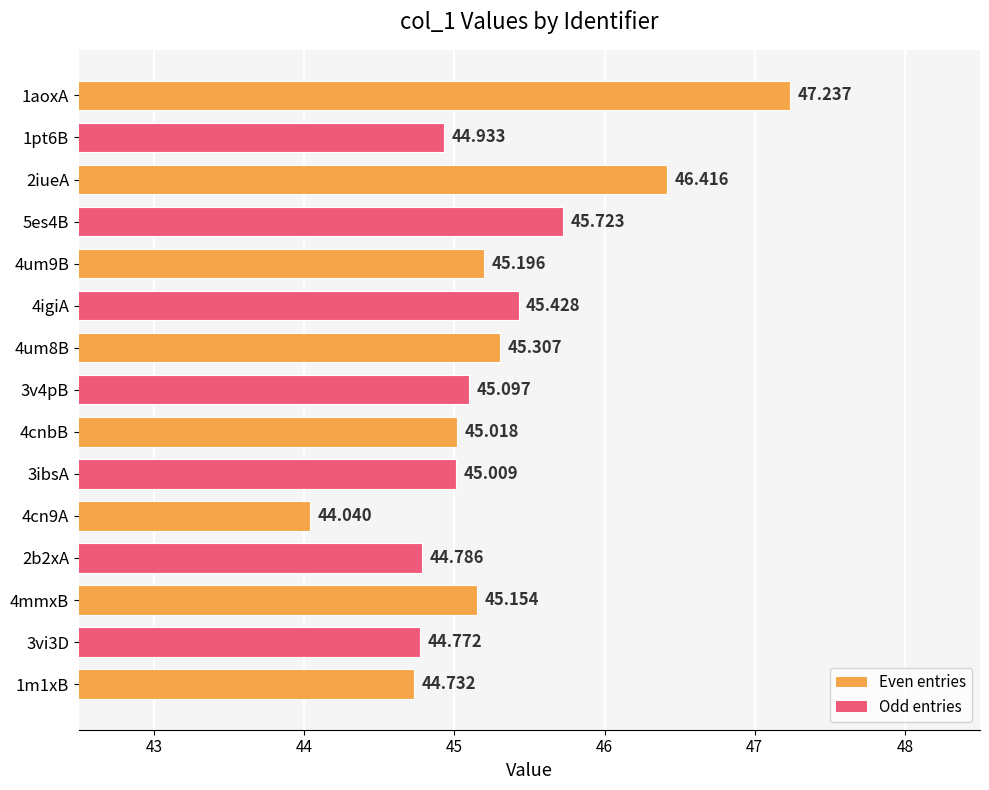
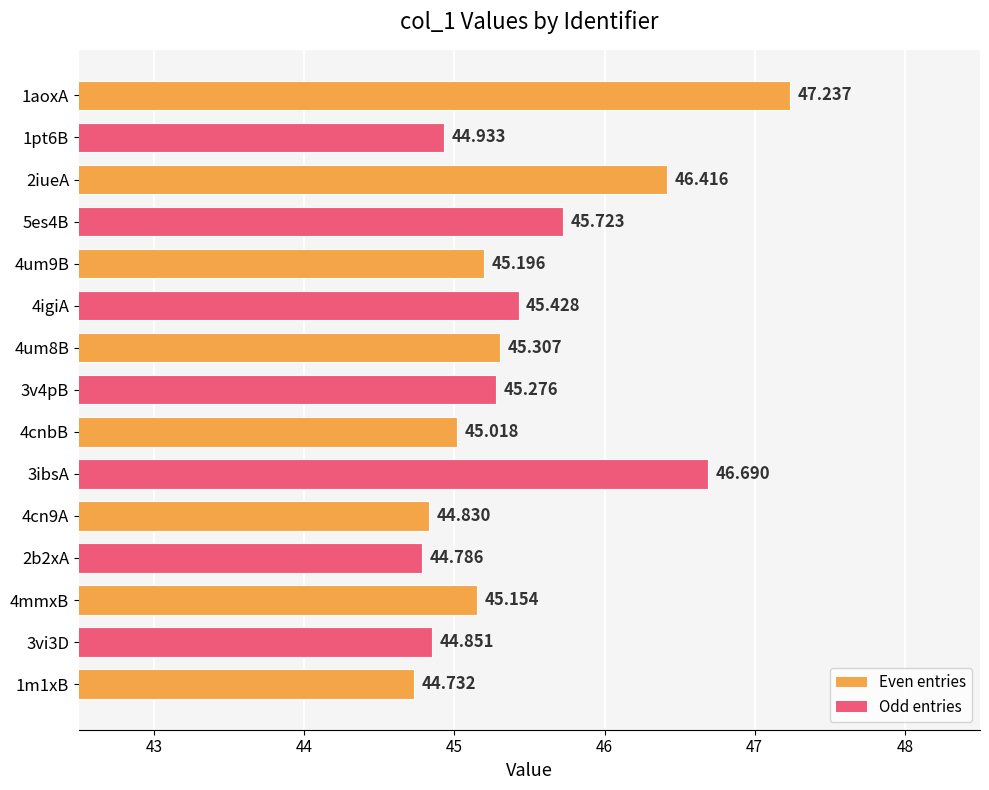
3v4pB: 45.097 -> 45.276
3ibsA: 45.009 -> 46.690
4cn9A: 44.040 -> 44.830
3vi3D: 44.772 -> 44.851
